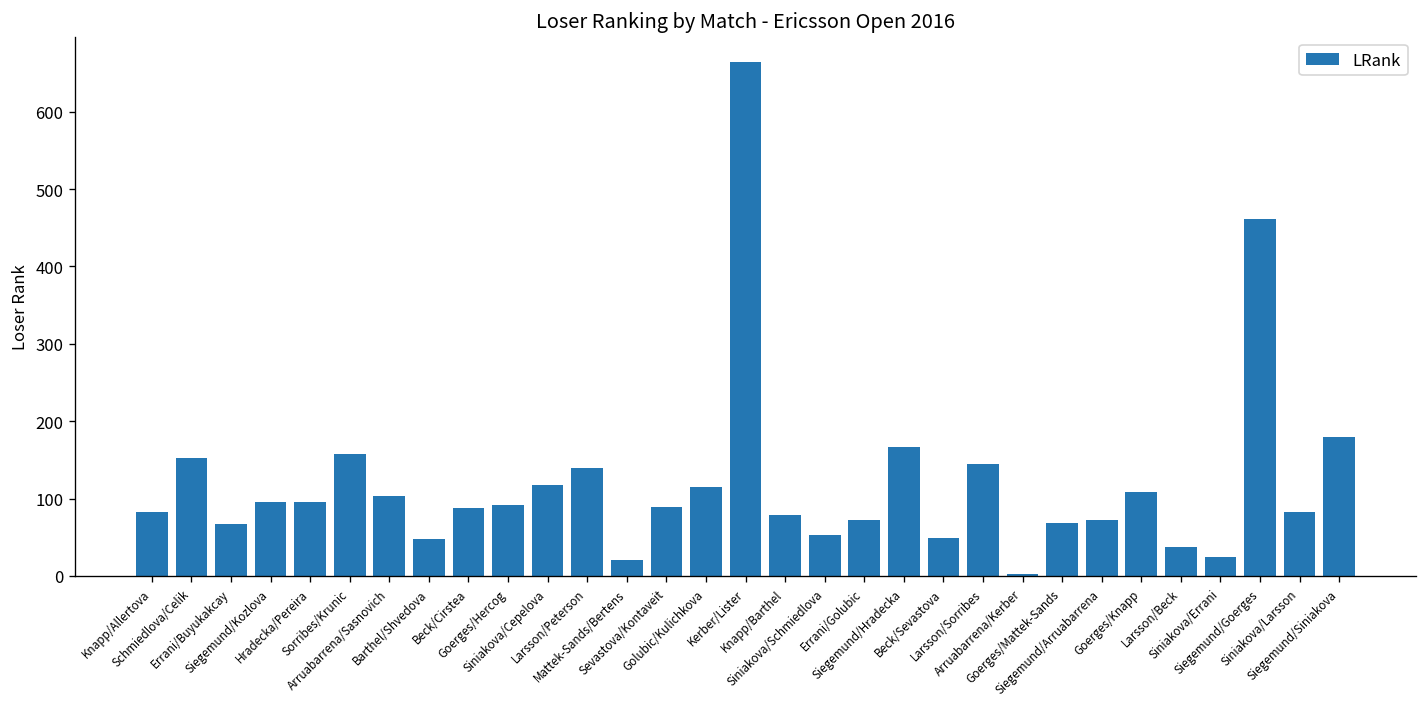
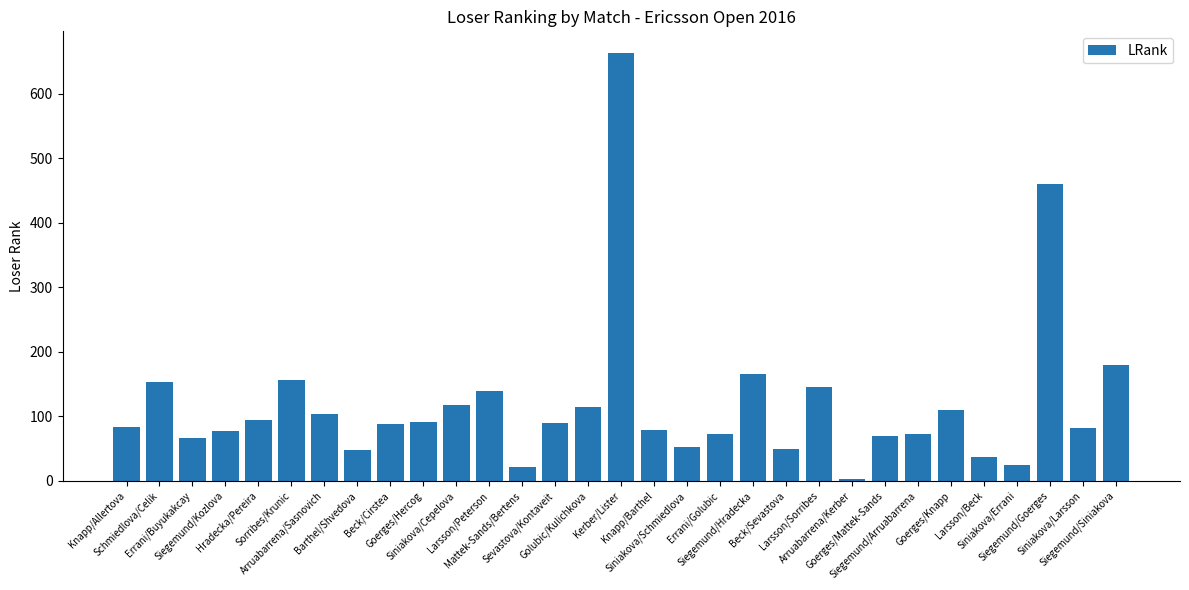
Siegemund/Kozlova: 100 -> 80
